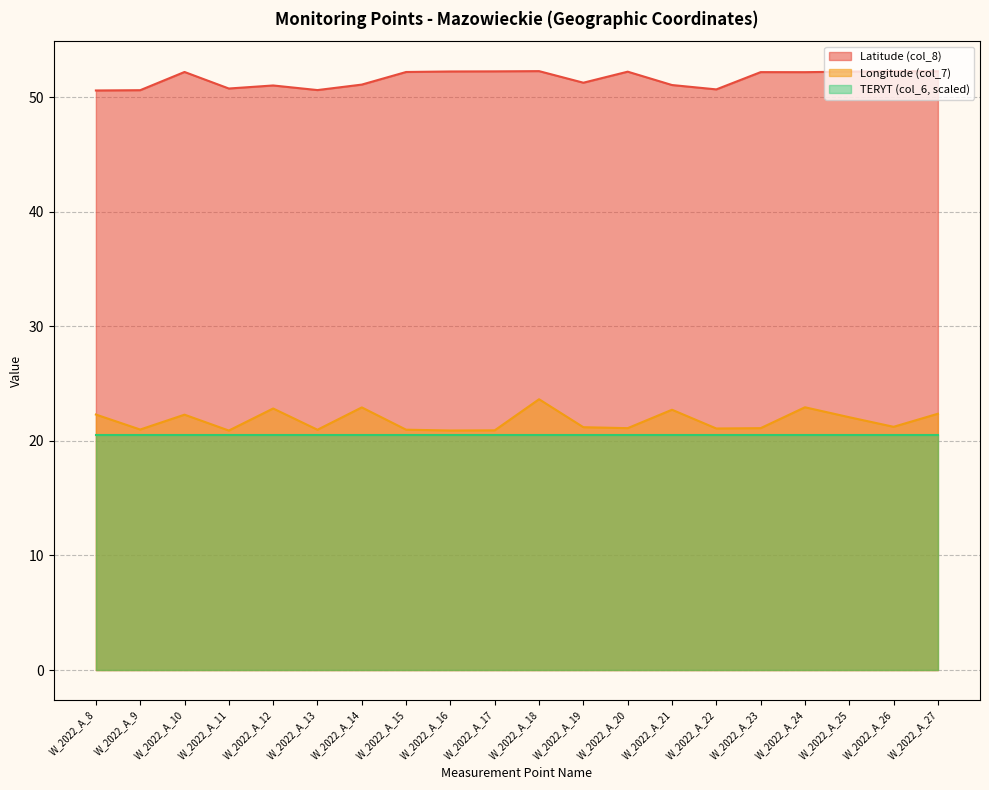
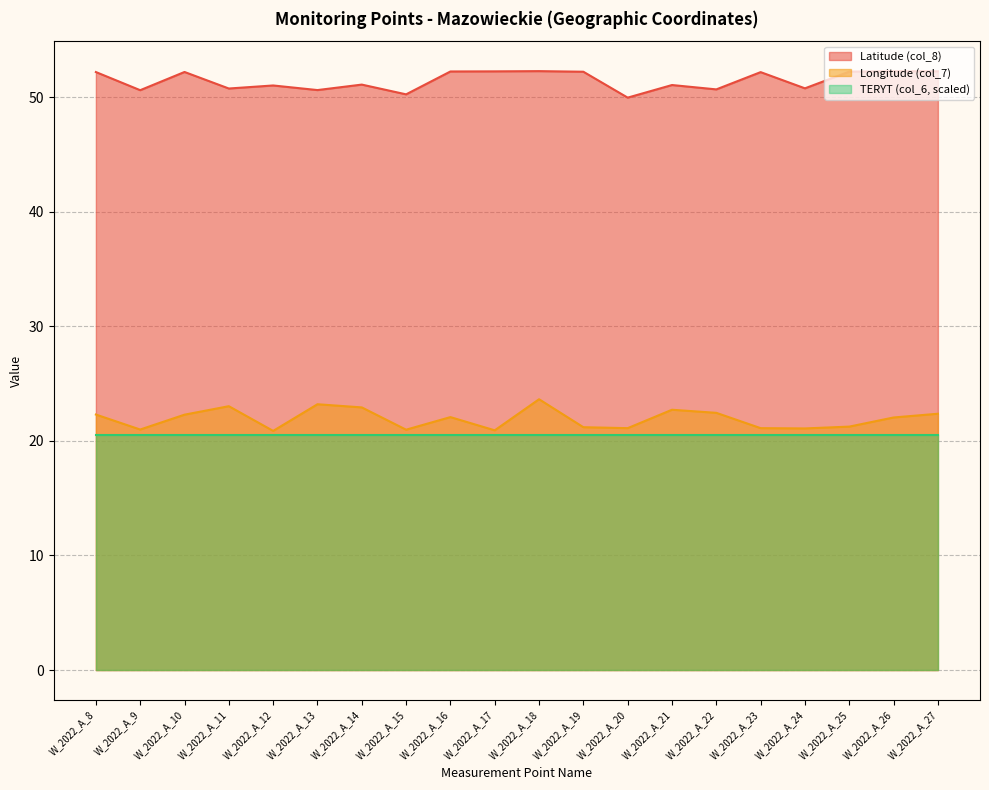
Latitude (col_8), W_2022_A_8: 50.6 -> 52.2
Longitude (col_7), W_2022_A_11: 20.9 -> 23.0
Longitude (col_7), W_2022_A_12: 22.8 -> 20.9
Longitude (col_7), W_2022_A_13: 21.0 -> 23.2
Latitude (col_8), W_2022_A_15: 52.2 -> 50.2
Longitude (col_7), W_2022_A_16: 20.9 -> 22.1
Latitude (col_8), W_2022_A_19: 51.2 -> 52.2
Latitude (col_8), W_2022_A_20: 52.2 -> 49.9
Longitude (col_7), W_2022_A_22: 21.1 -> 22.4
Latitude (col_8), W_2022_A_24: 52.2 -> 50.8
Longitude (col_7), W_2022_A_24: 22.9 -> 21.1
Longitude (col_7), W_2022_A_25: 22.1 -> 21.2
Longitude (col_7), W_2022_A_26: 21.2 -> 22.0
